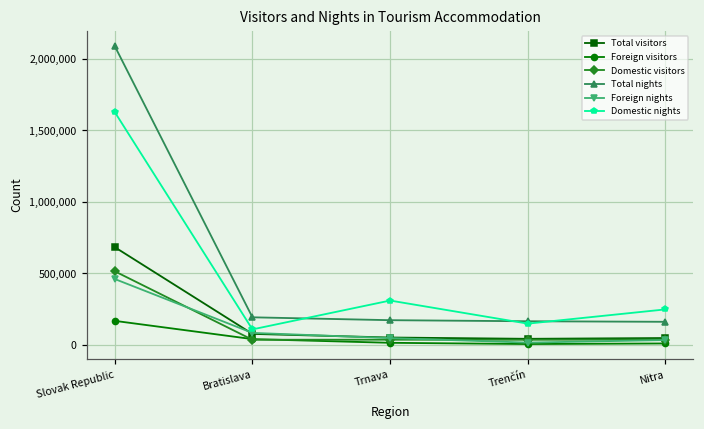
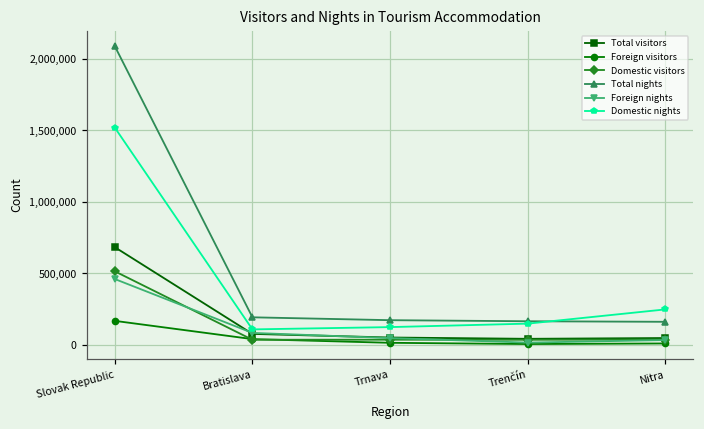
Domestic nights, Slovak Republic: 1,630,000 -> 1,520,000
Domestic nights, Trnava: 310,000 -> 130,000
